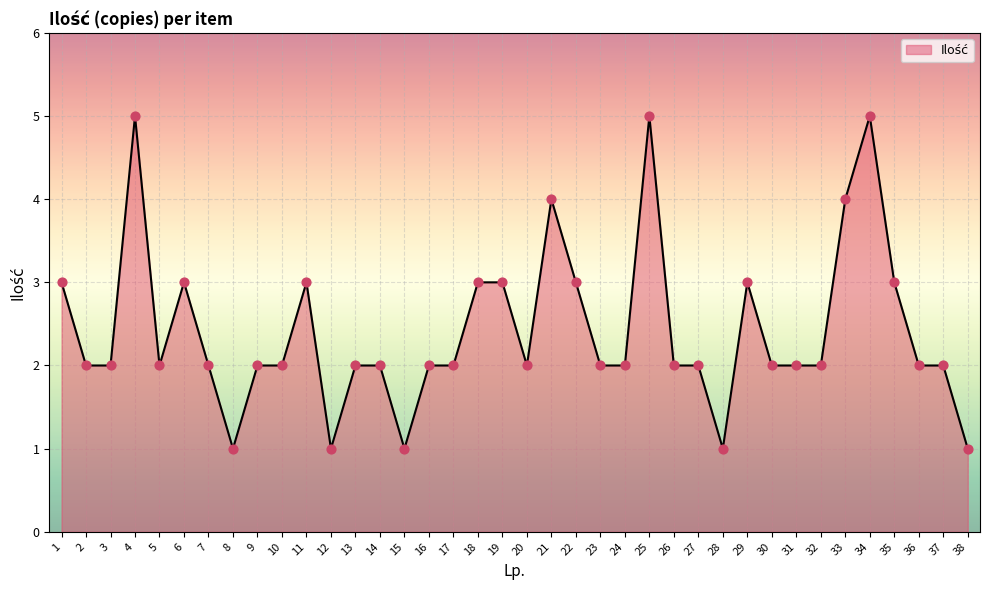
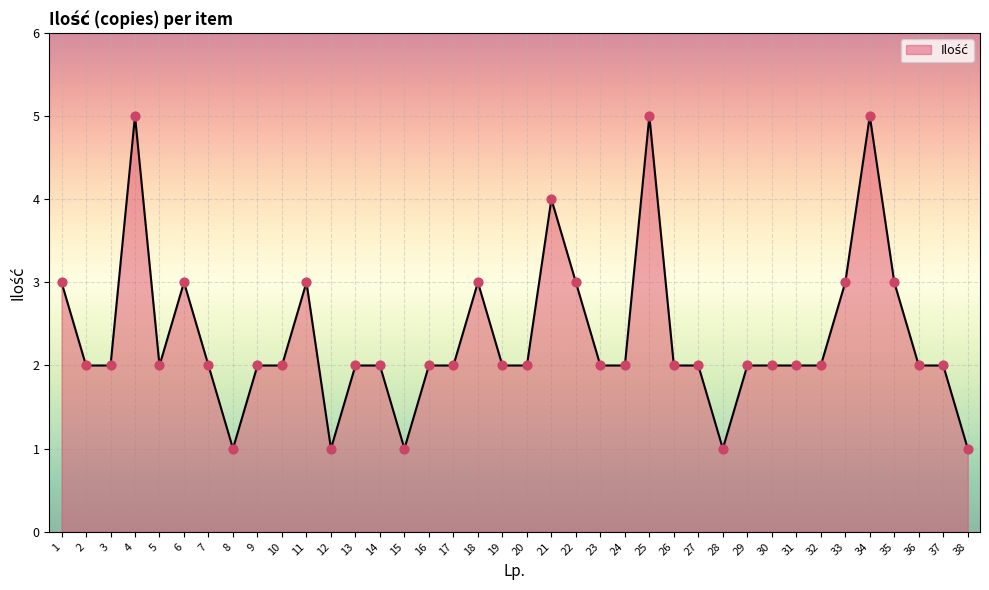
19: 3 -> 2
29: 3 -> 2
33: 4 -> 3
